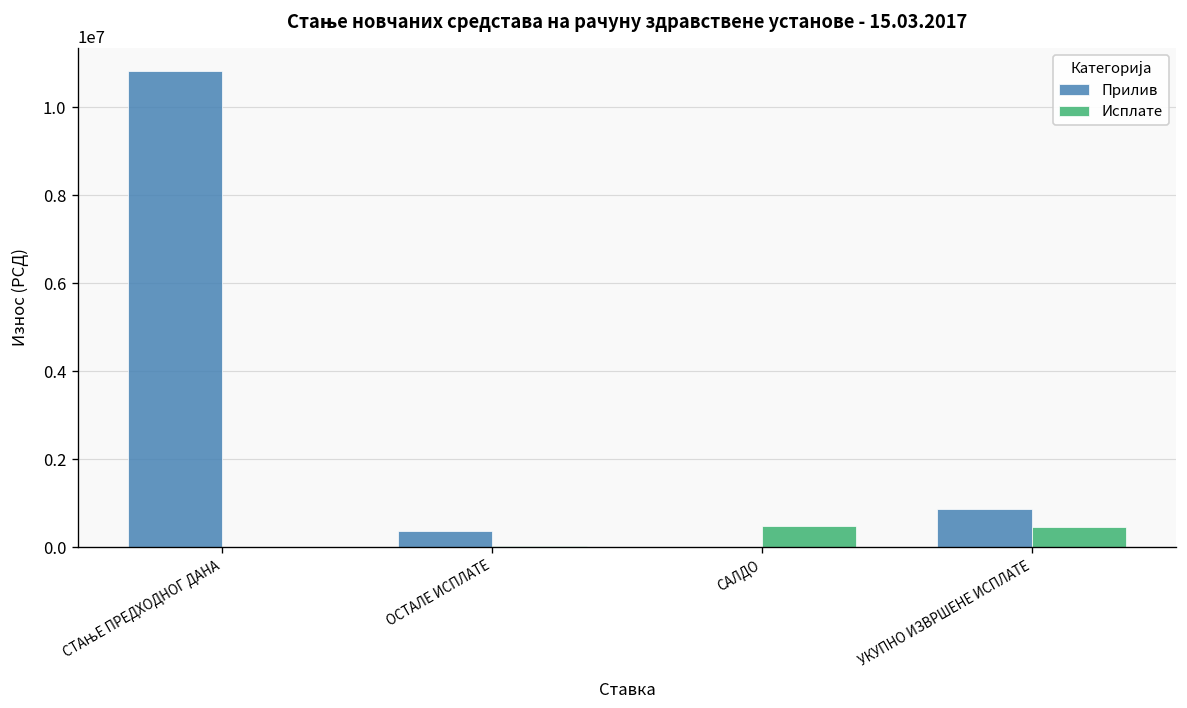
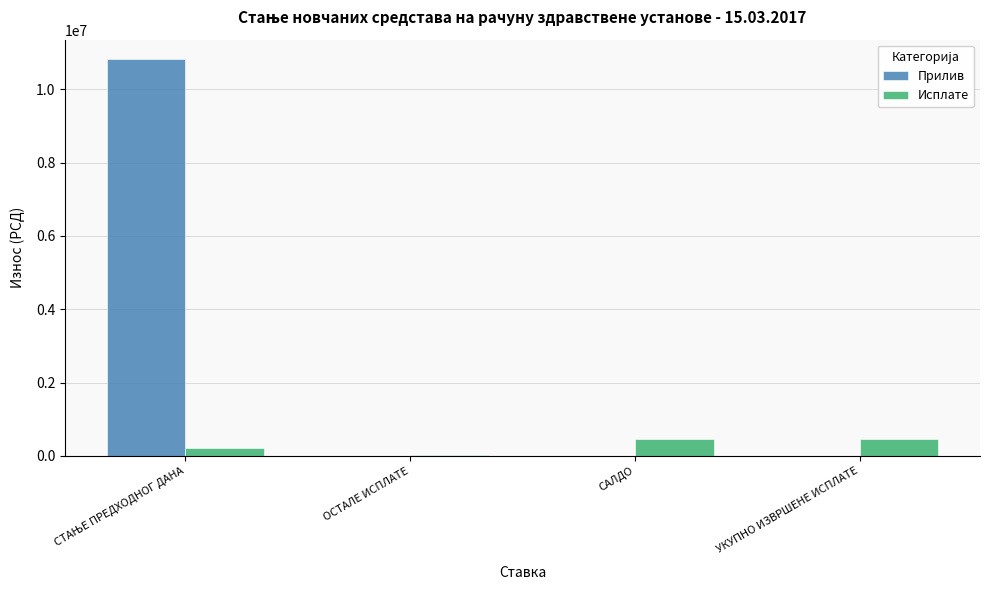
Исплате, СТАЊЕ ПРЕДХОДНОГ ДАНА: 0 -> 200000
Прилив, ОСТАЛЕ ИСПЛАТЕ: 400000 -> 0
Прилив, УКУПНО ИЗВРШЕНЕ ИСПЛАТЕ: 900000 -> 0
